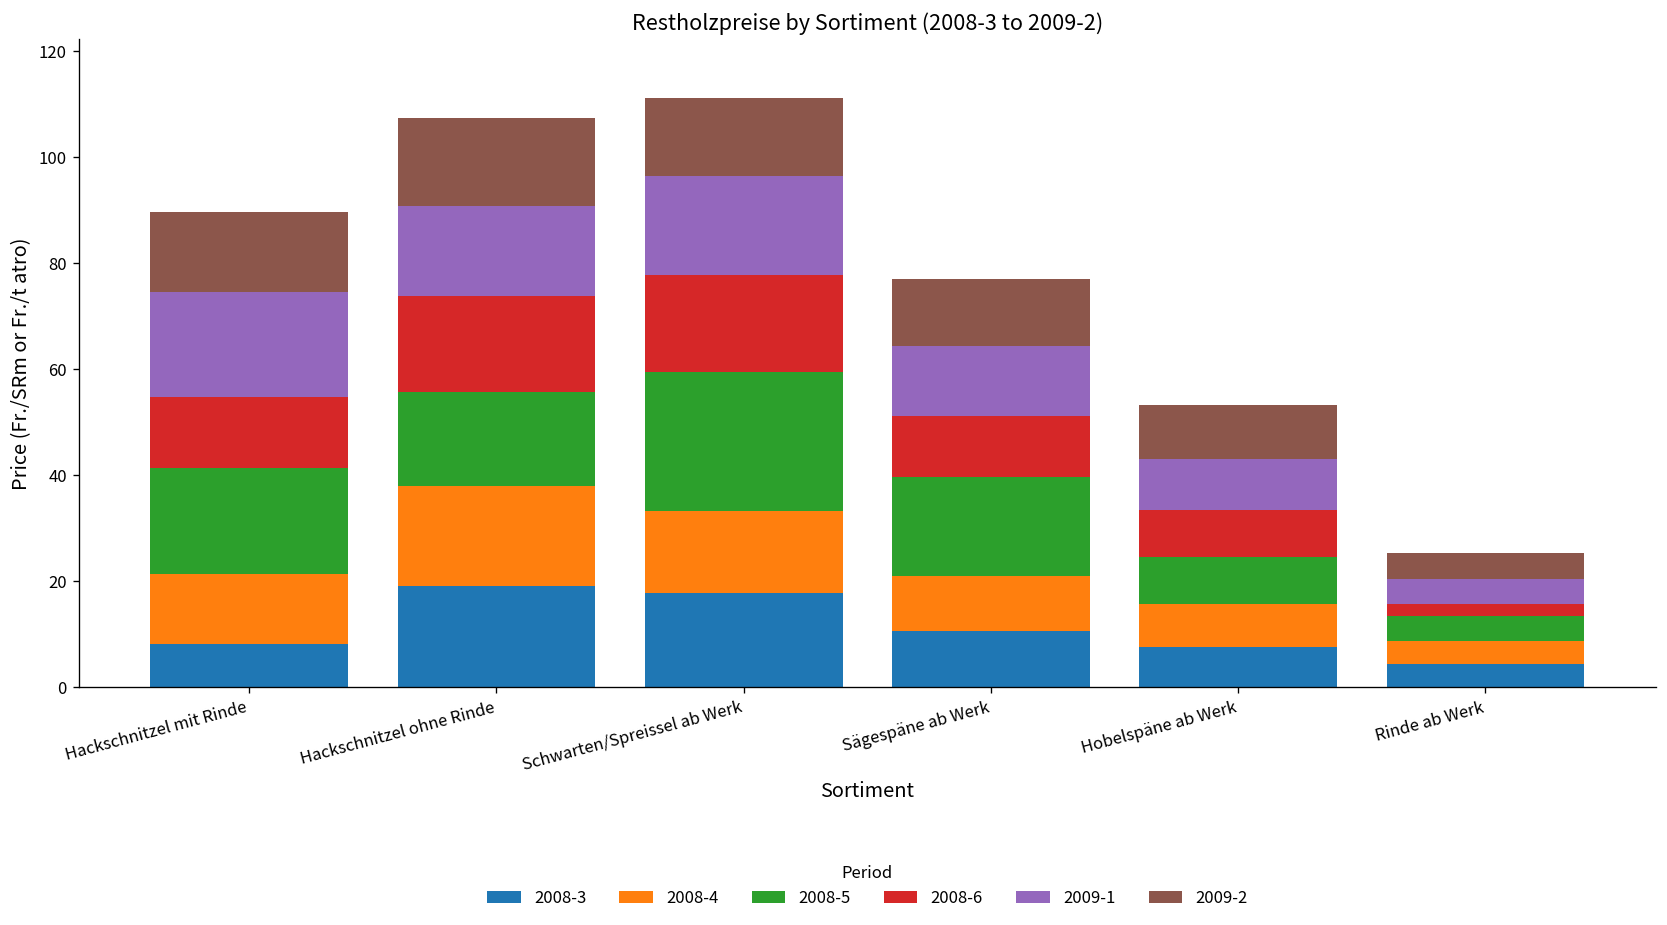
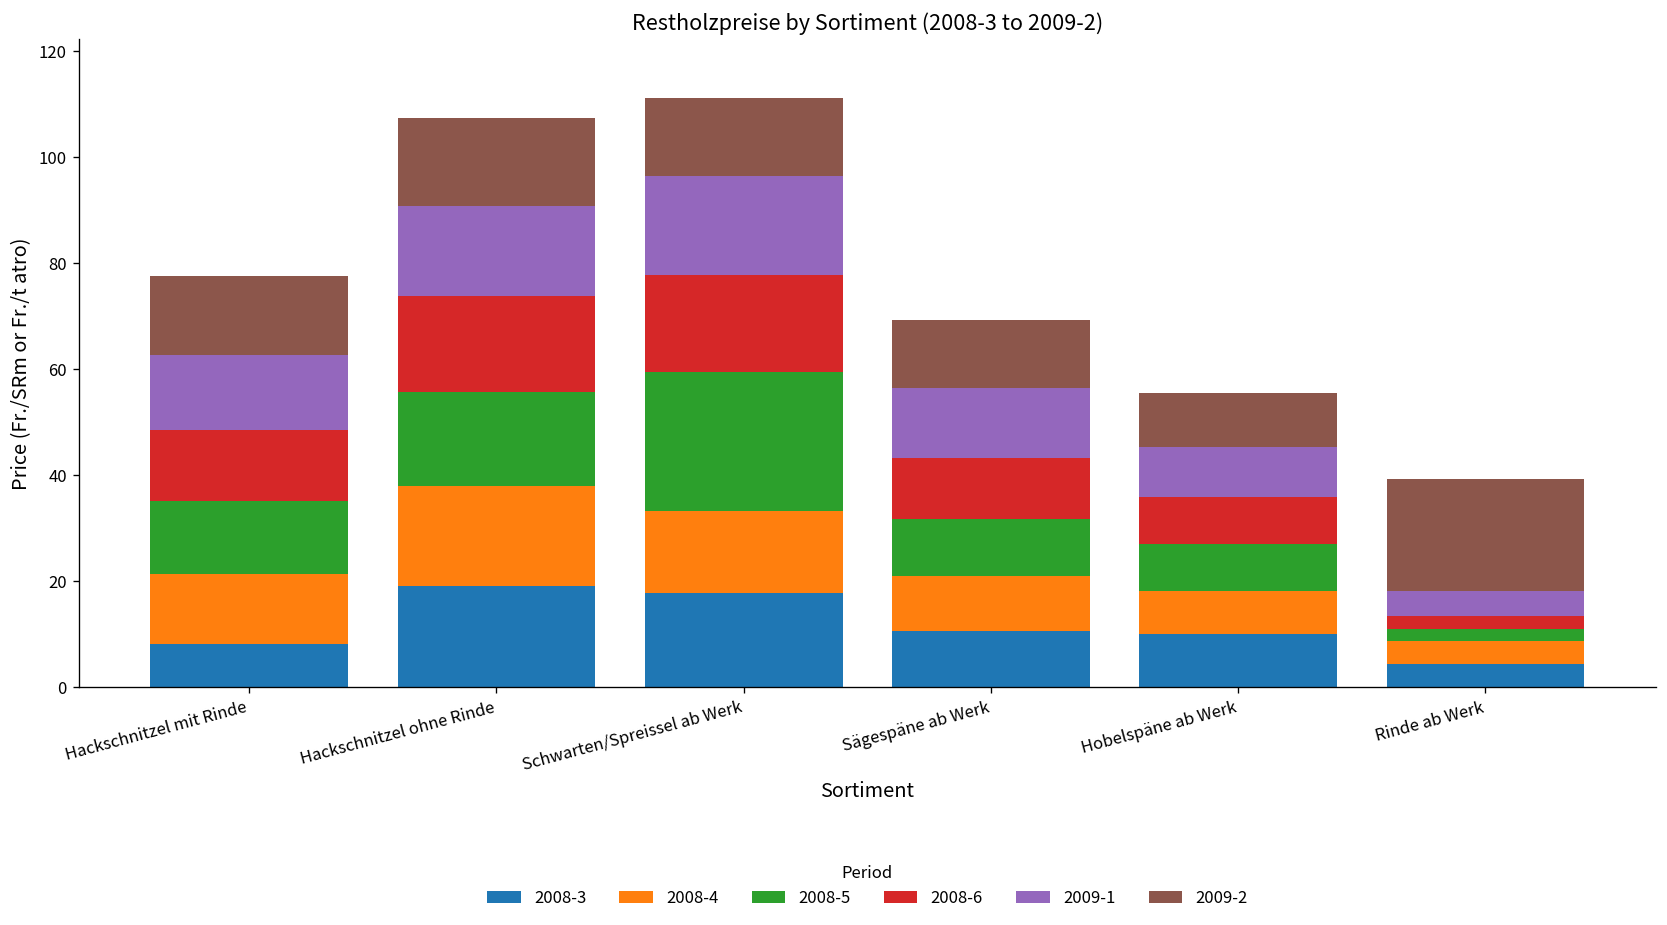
2008-5, Hackschnitzel mit Rinde: 20 -> 14
2009-1, Hackschnitzel mit Rinde: 20 -> 14
2008-5, Sägespäne ab Werk: 19 -> 11
2008-3, Hobelspäne ab Werk: 8 -> 10
2008-5, Rinde ab Werk: 5 -> 2
2009-2, Rinde ab Werk: 5 -> 21
